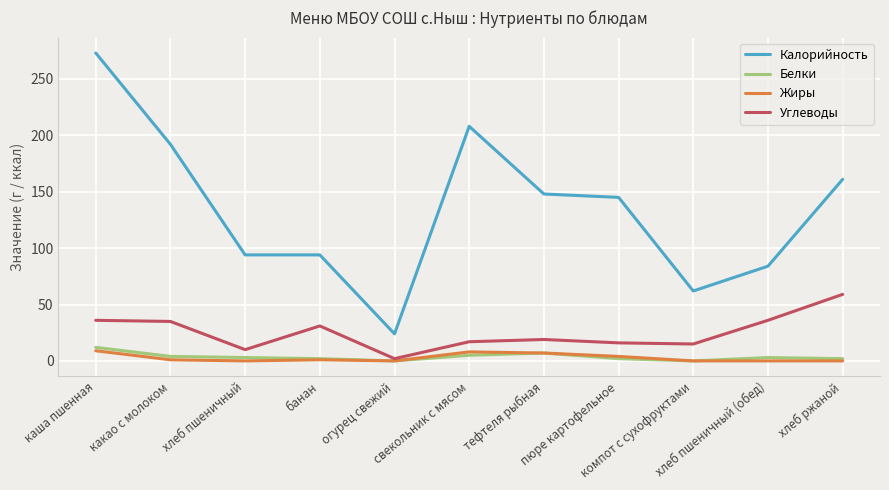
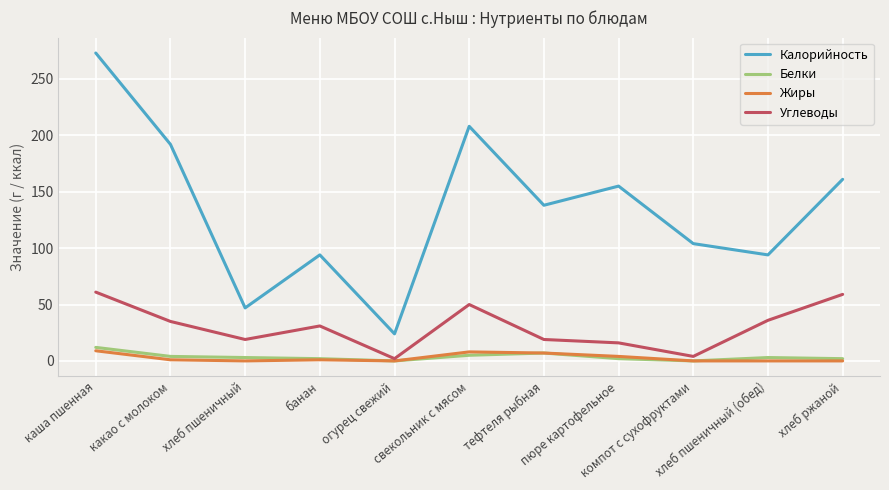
Углеводы, каша пшенная: 36 -> 61
Калорийность, хлеб пшеничный: 94 -> 47
Углеводы, хлеб пшеничный: 10 -> 19
Углеводы, свекольник с мясом: 17 -> 50
Калорийность, тефтеля рыбная: 148 -> 138
Калорийность, пюре картофельное: 145 -> 155
Калорийность, компот с сухофруктами: 62 -> 104
Углеводы, компот с сухофруктами: 15 -> 4
Калорийность, хлеб пшеничный (обед): 84 -> 94
